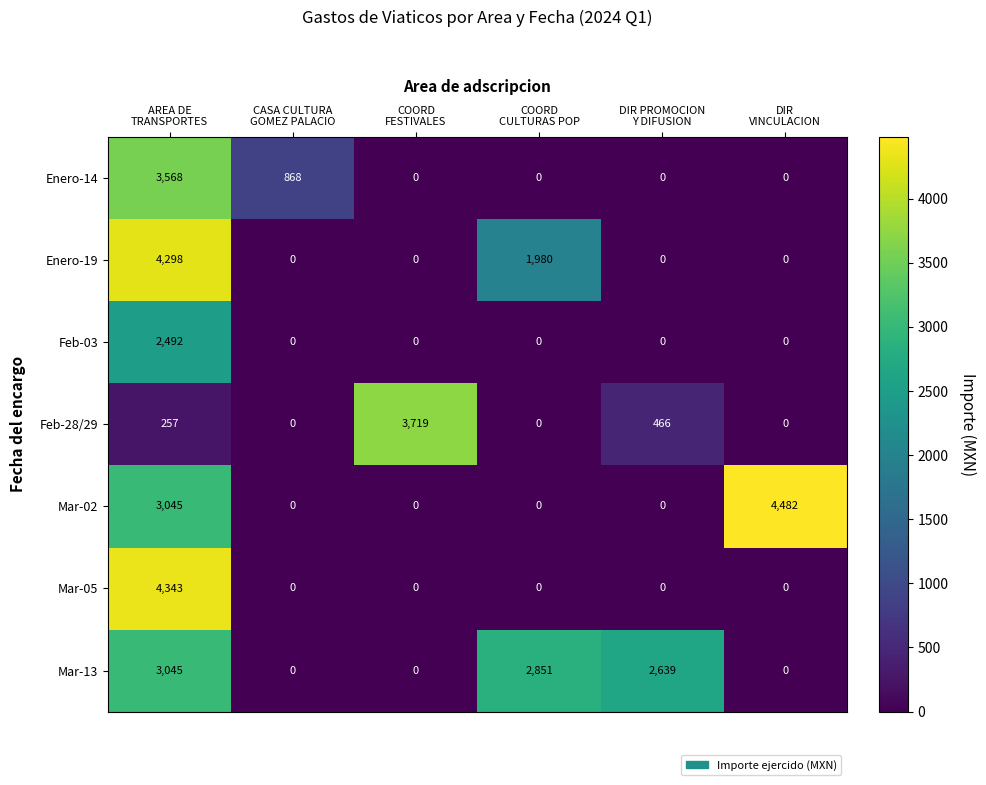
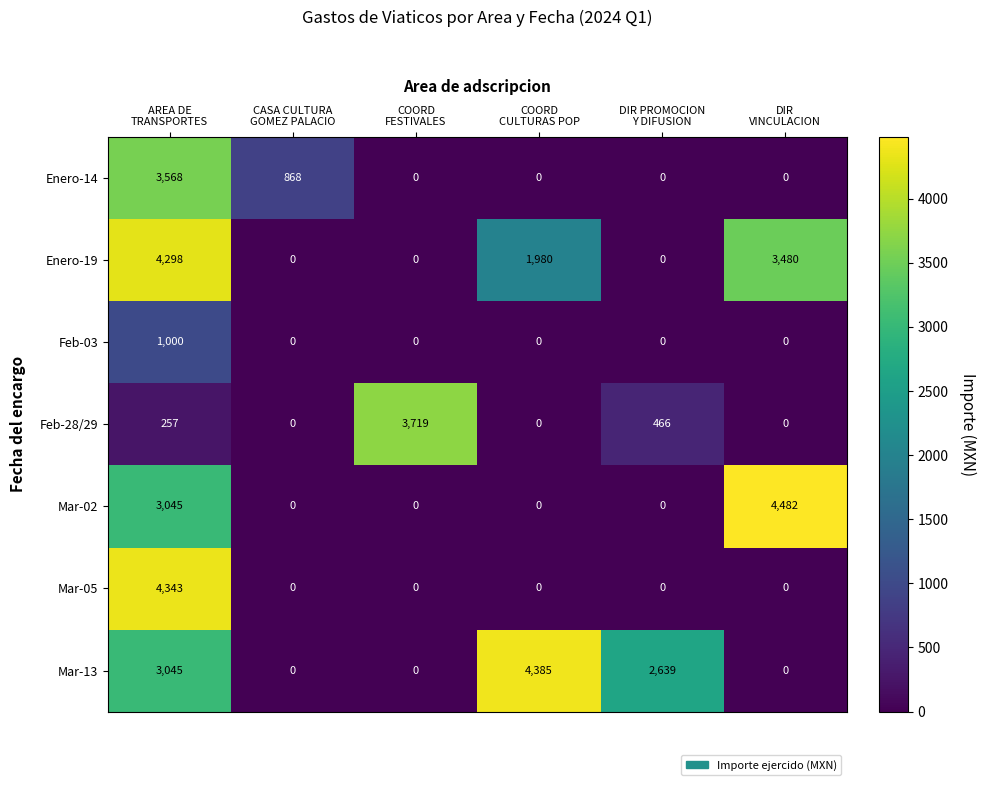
Enero-19, DIR VINCULACION: 0 -> 3,480
Feb-03, AREA DE TRANSPORTES: 2,492 -> 1,000
Mar-13, COORD CULTURAS POP: 2,851 -> 4,385
